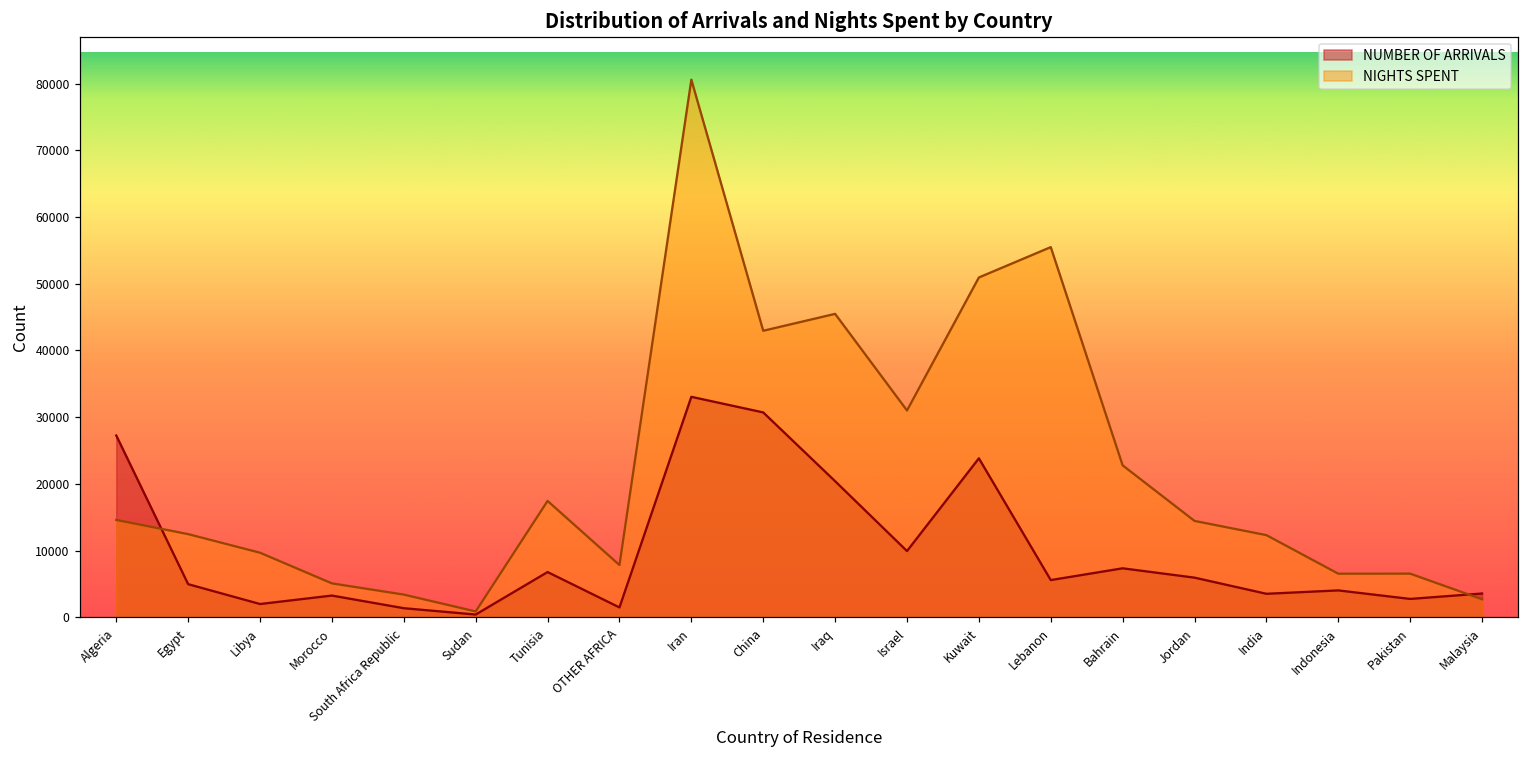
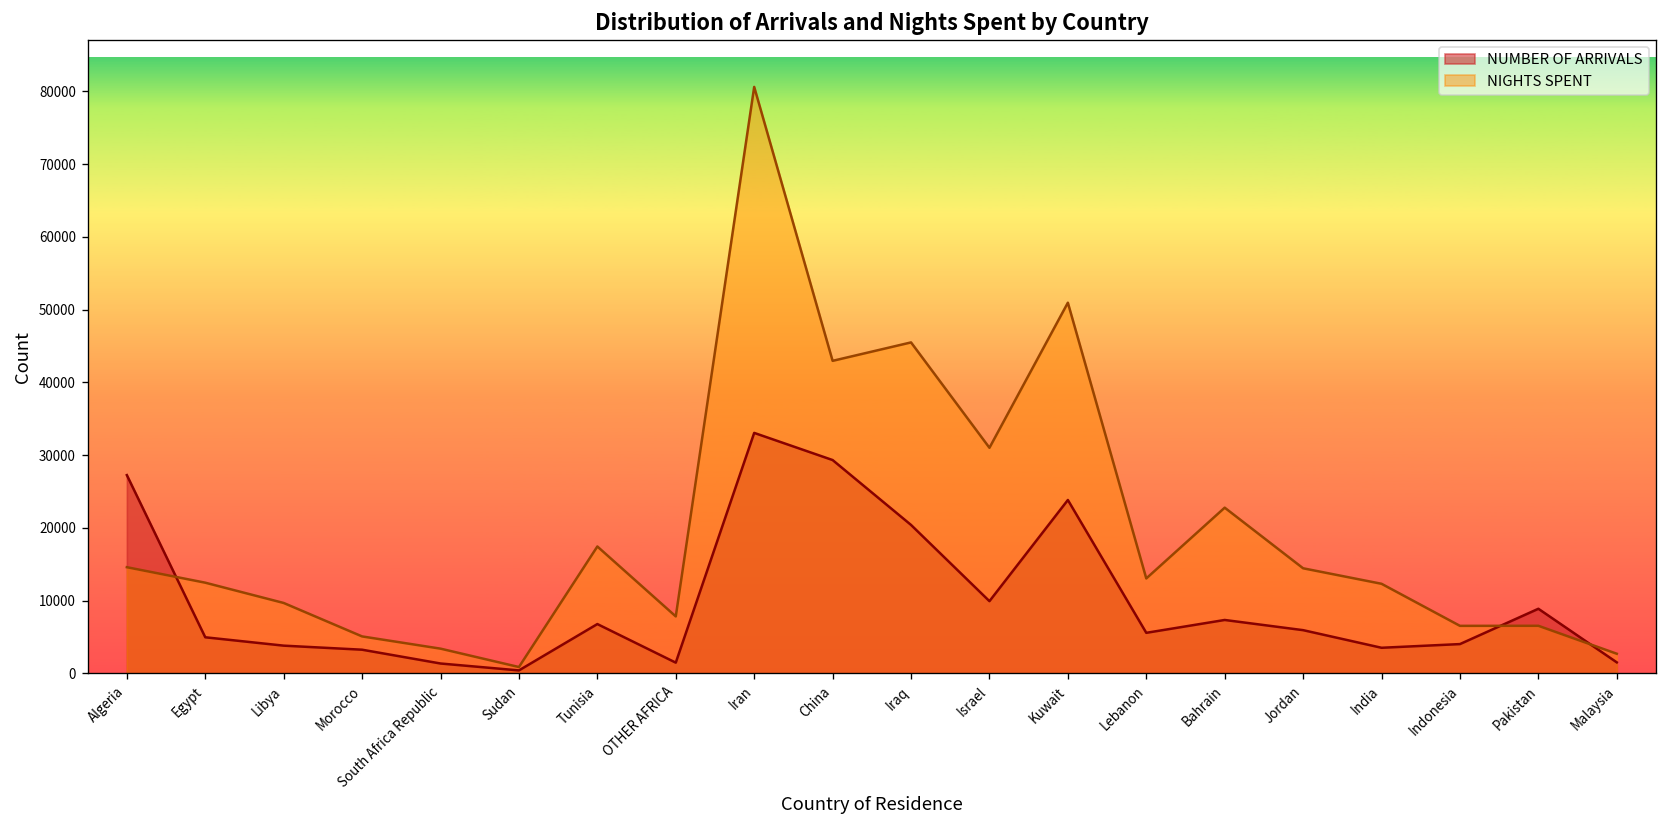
NUMBER OF ARRIVALS, Libya: 2000 -> 4000
NUMBER OF ARRIVALS, China: 31000 -> 29000
NIGHTS SPENT, Lebanon: 56000 -> 13000
NUMBER OF ARRIVALS, Pakistan: 3000 -> 9000
NUMBER OF ARRIVALS, Malaysia: 4000 -> 2000
